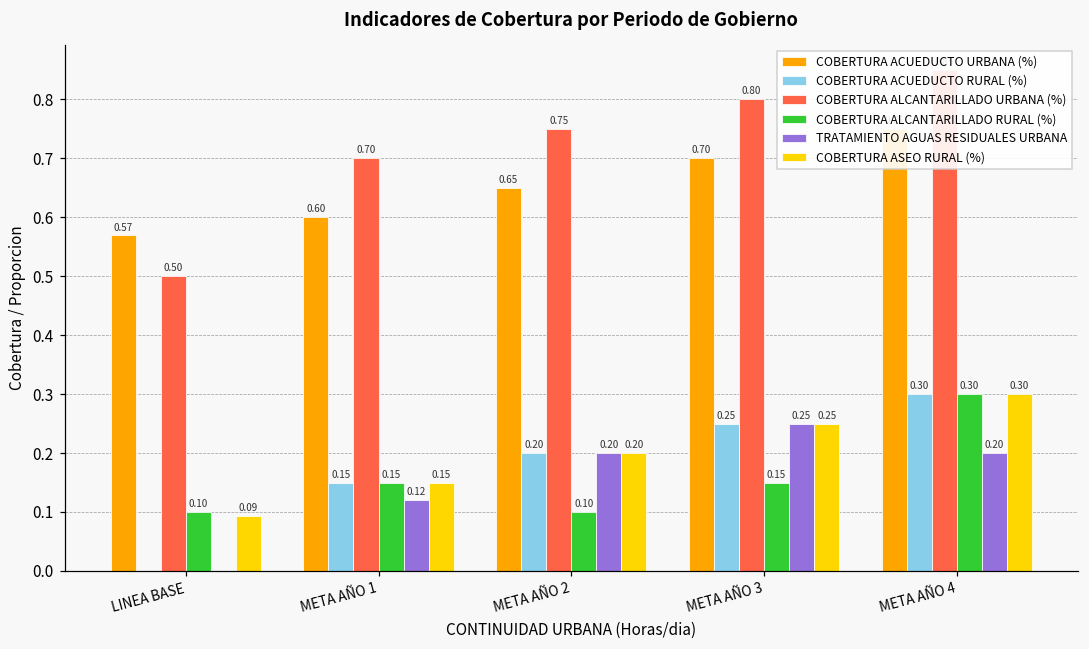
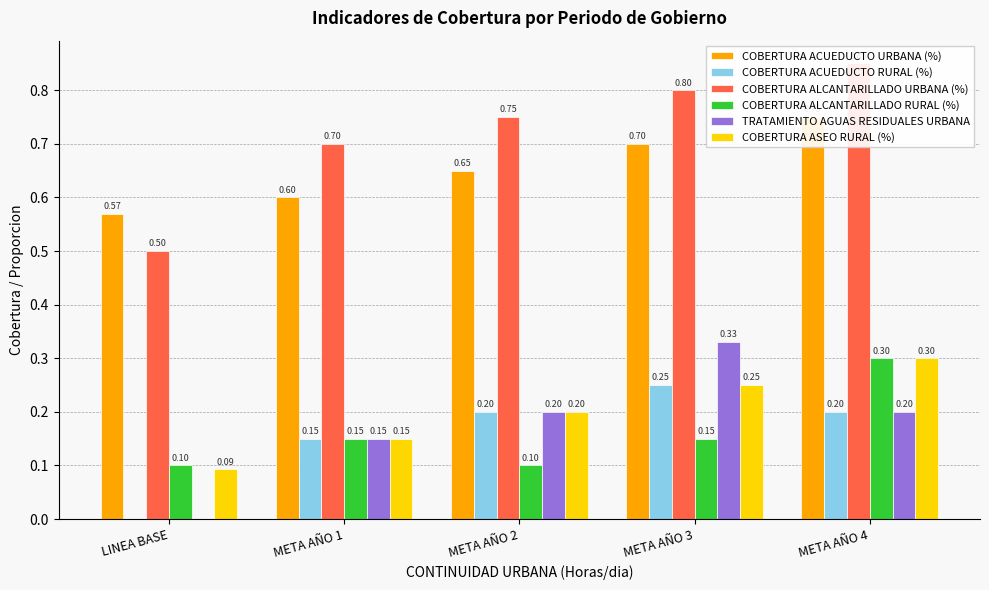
TRATAMIENTO AGUAS RESIDUALES URBANA, META AÑO 1: 0.12 -> 0.15
TRATAMIENTO AGUAS RESIDUALES URBANA, META AÑO 3: 0.25 -> 0.33
COBERTURA ACUEDUCTO RURAL (%), META AÑO 4: 0.30 -> 0.20
